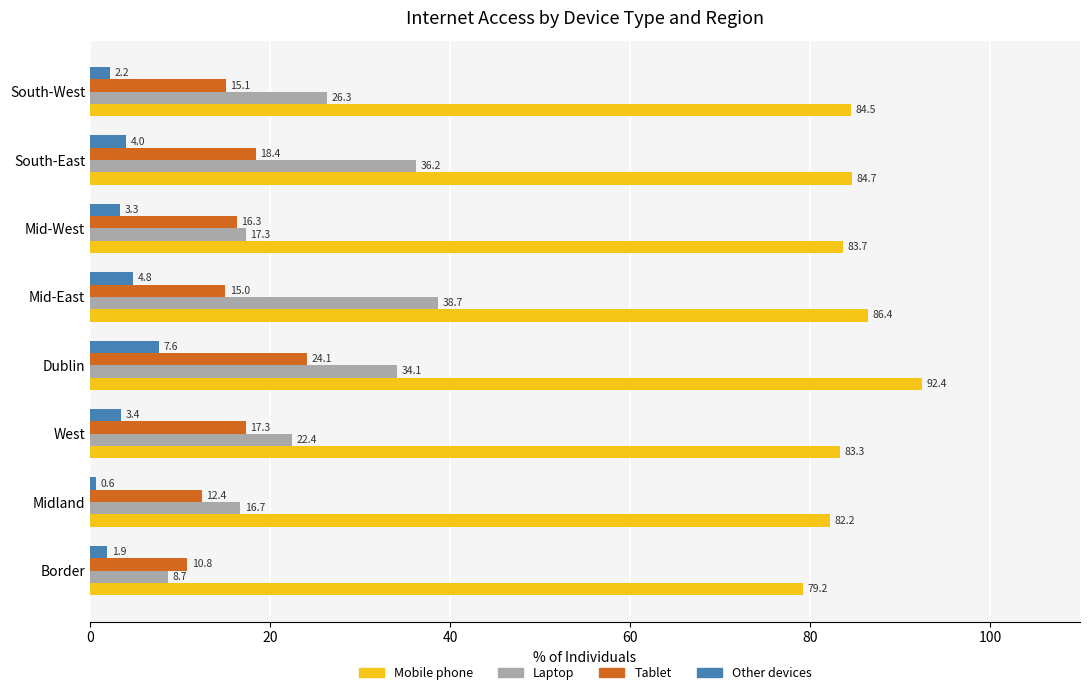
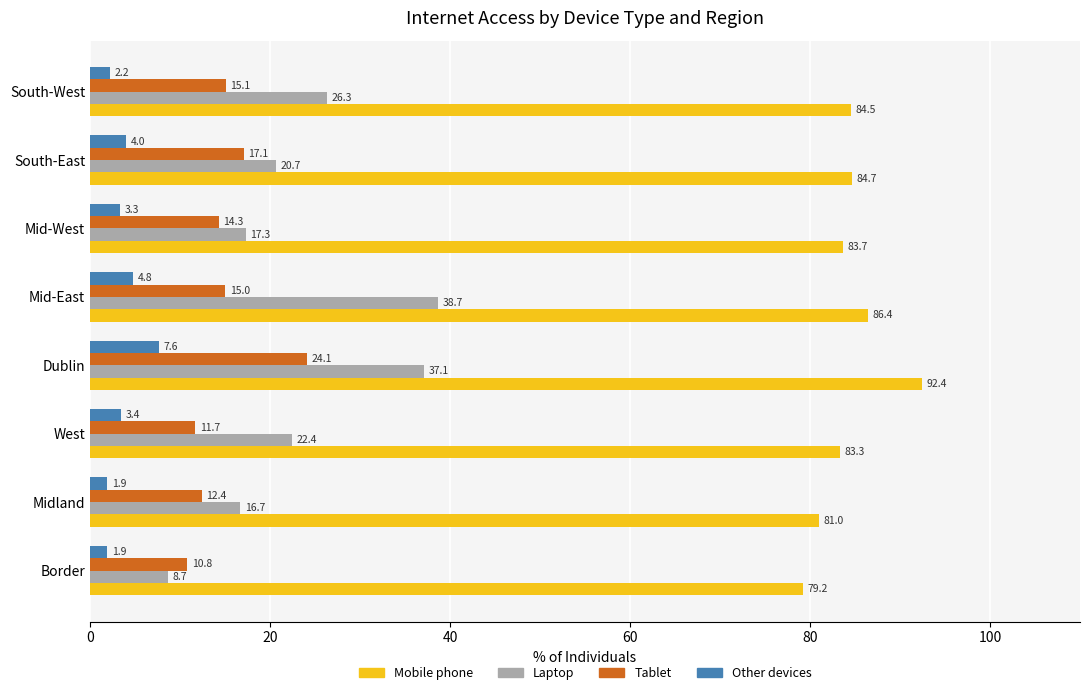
Tablet, South-East: 18.4 -> 17.1
Laptop, South-East: 36.2 -> 20.7
Tablet, Mid-West: 16.3 -> 14.3
Laptop, Dublin: 34.1 -> 37.1
Tablet, West: 17.3 -> 11.7
Other devices, Midland: 0.6 -> 1.9
Mobile phone, Midland: 82.2 -> 81.0
